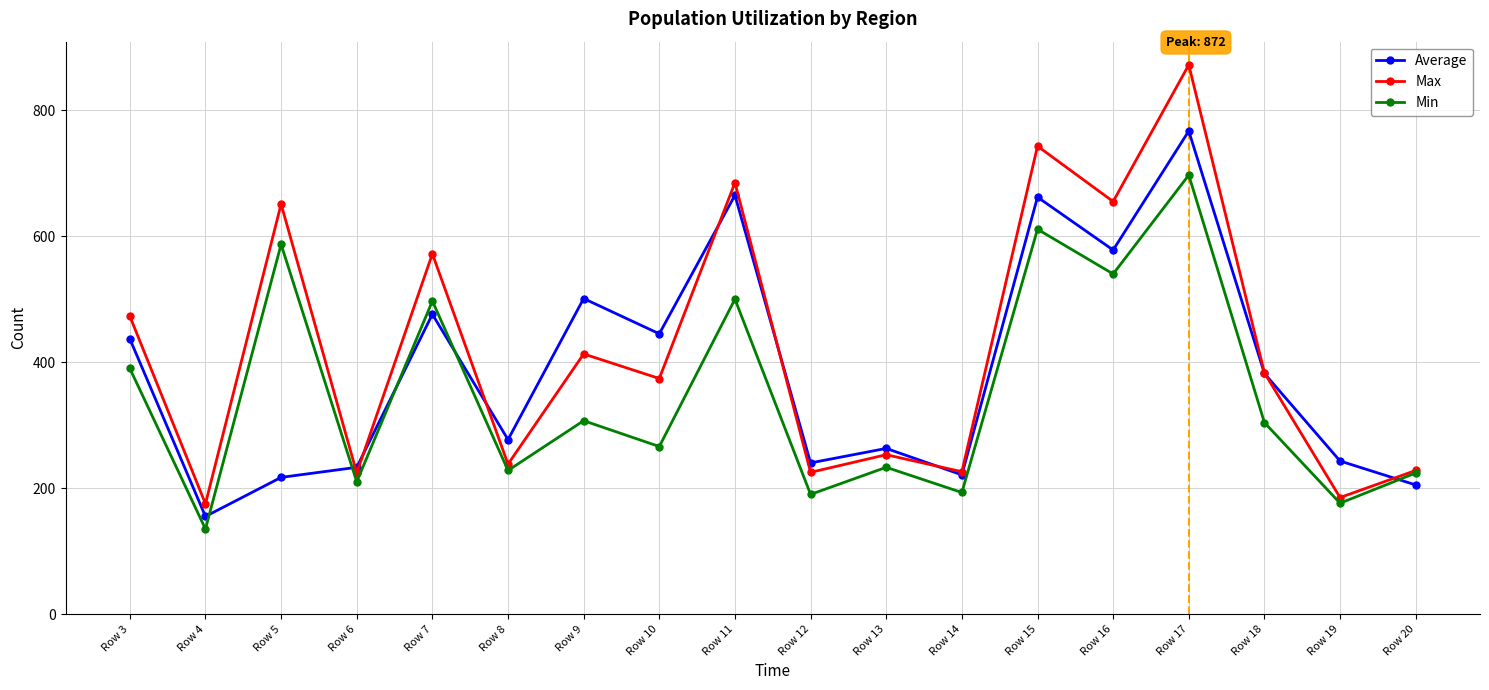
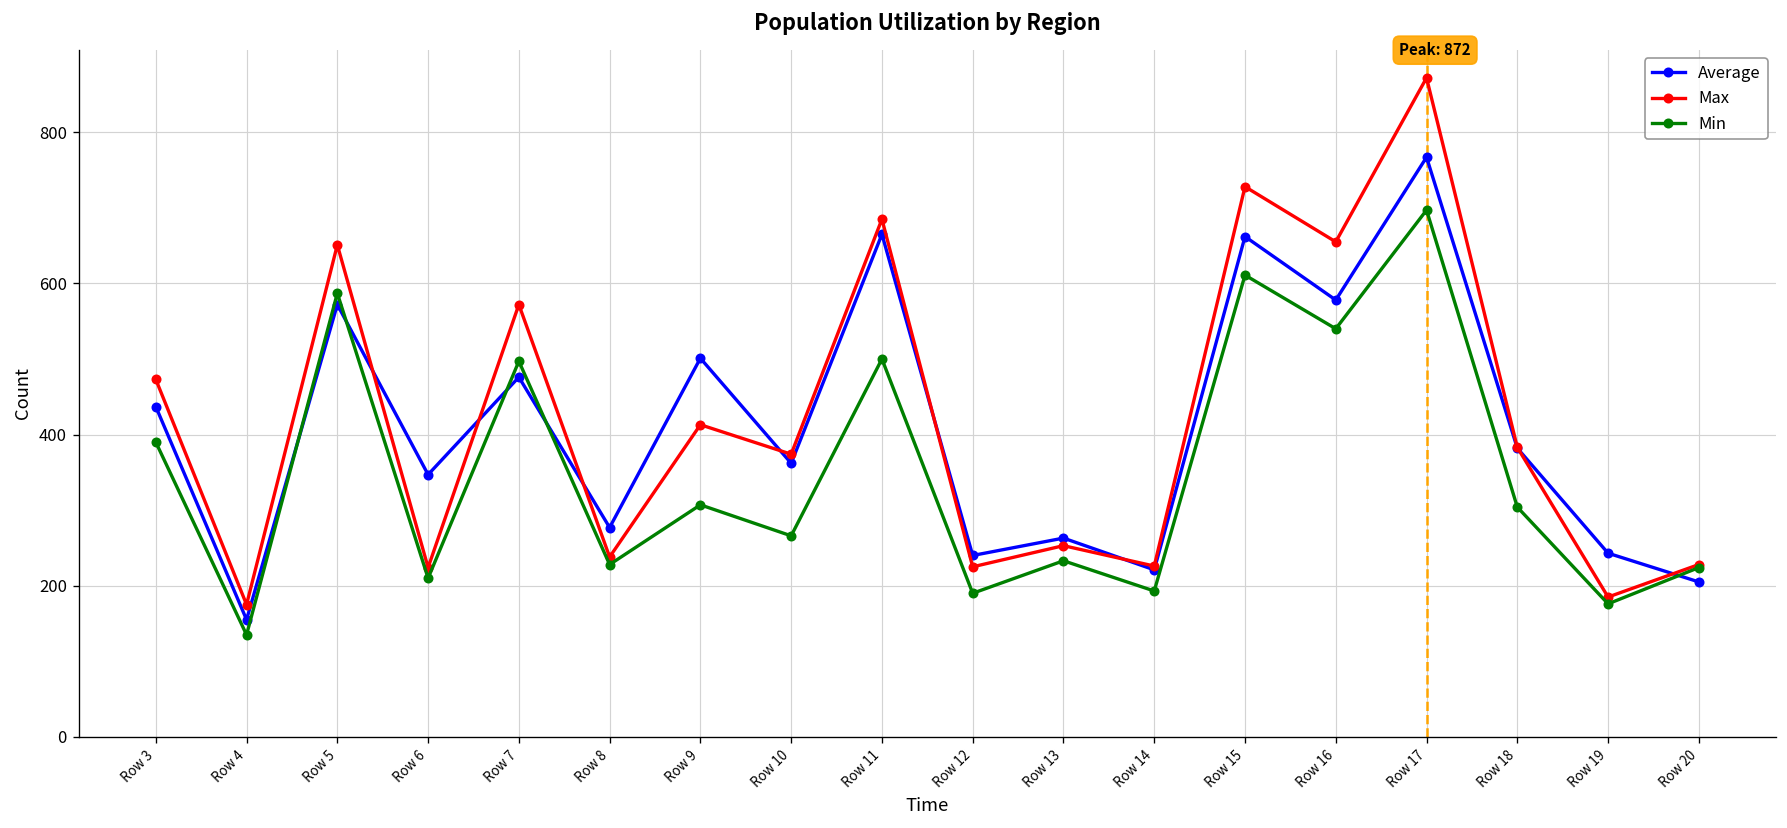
Average, Row 5: 220 -> 570
Average, Row 6: 230 -> 350
Average, Row 10: 450 -> 360
Max, Row 15: 740 -> 730
